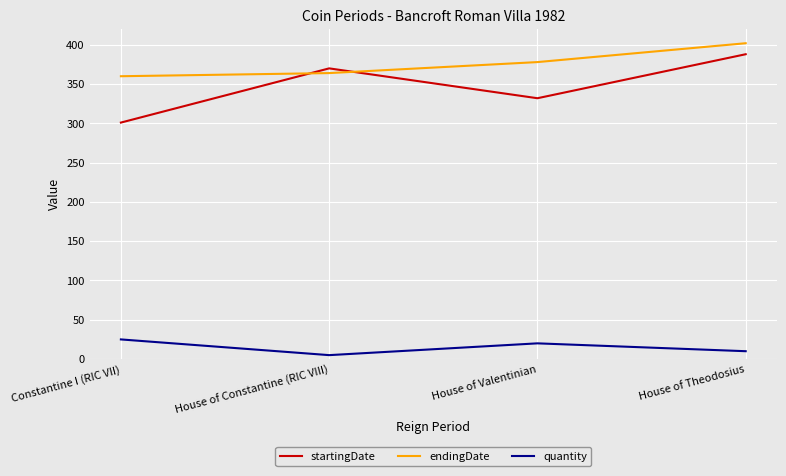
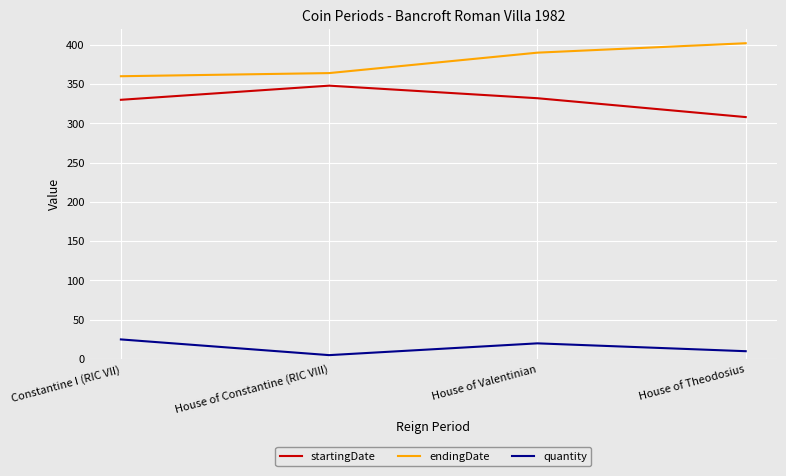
startingDate, Constantine I (RIC VII): 300 -> 330
startingDate, House of Constantine (RIC VIII): 370 -> 350
endingDate, House of Valentinian: 380 -> 390
startingDate, House of Theodosius: 390 -> 310
